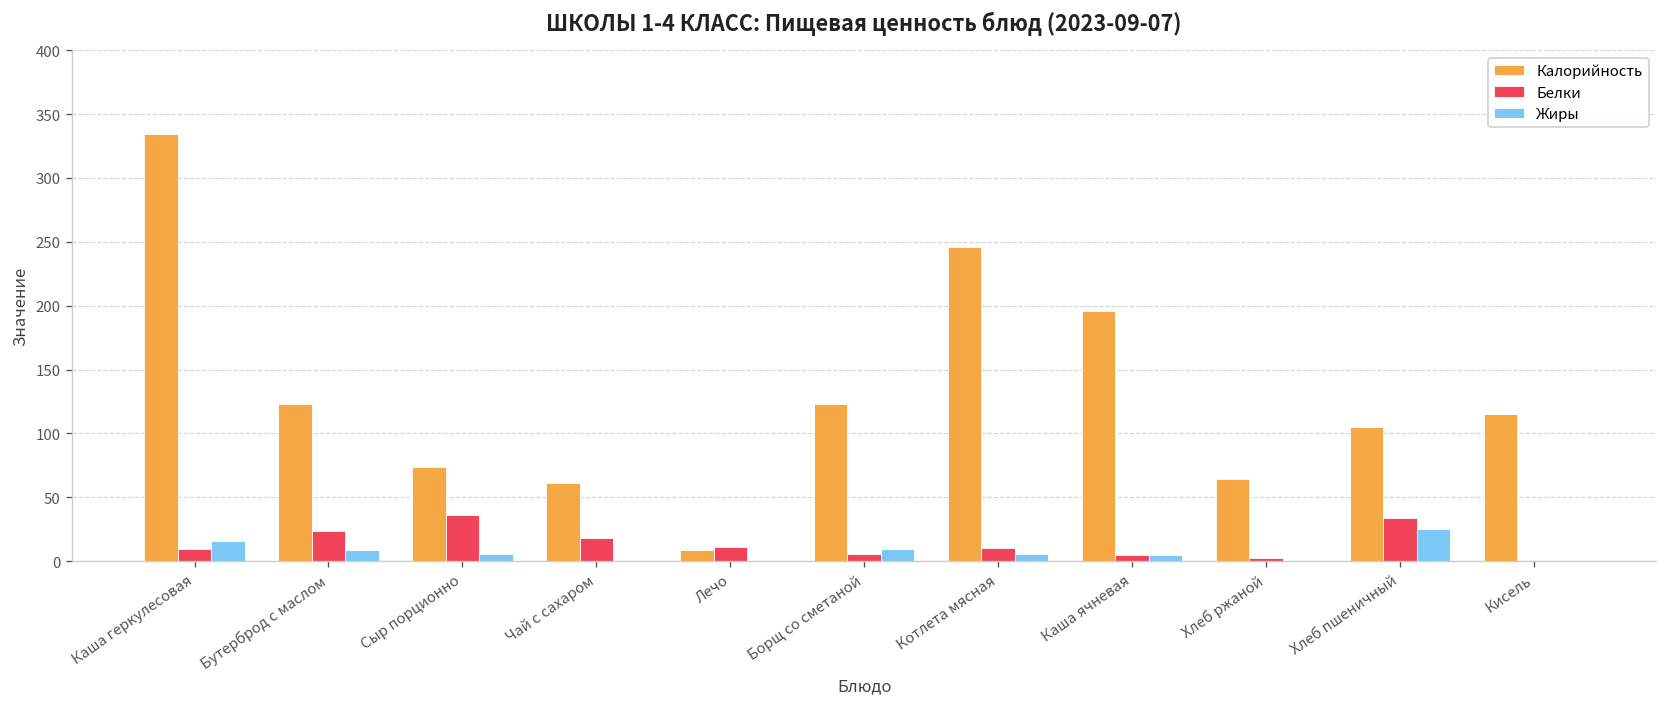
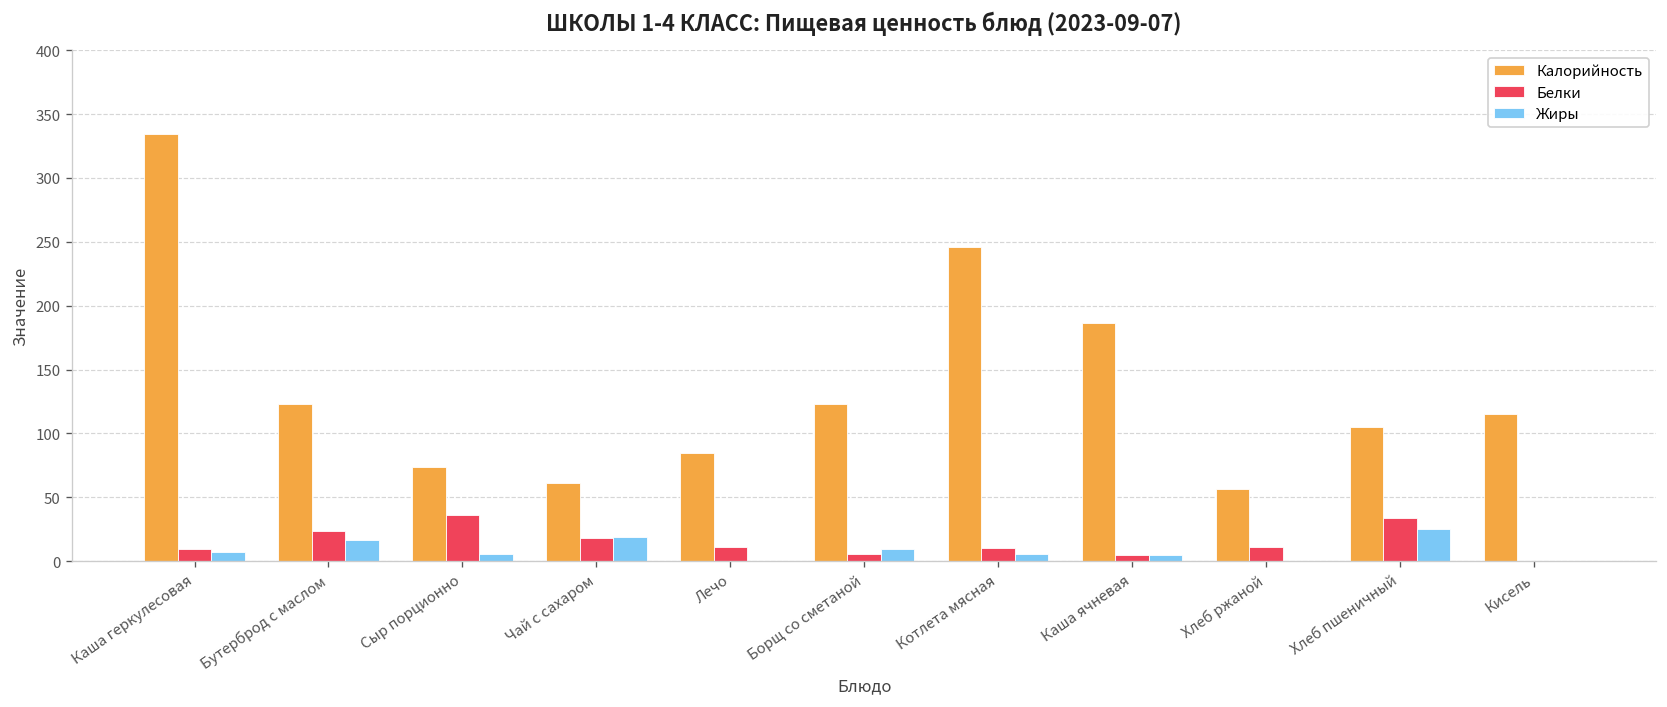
Жиры, Каша геркулесовая: 16 -> 7
Жиры, Бутерброд с маслом: 8 -> 16
Жиры, Чай с сахаром: 0 -> 19
Калорийность, Лечо: 9 -> 84
Калорийность, Каша ячневая: 196 -> 187
Калорийность, Хлеб ржаной: 64 -> 56
Белки, Хлеб ржаной: 3 -> 11
